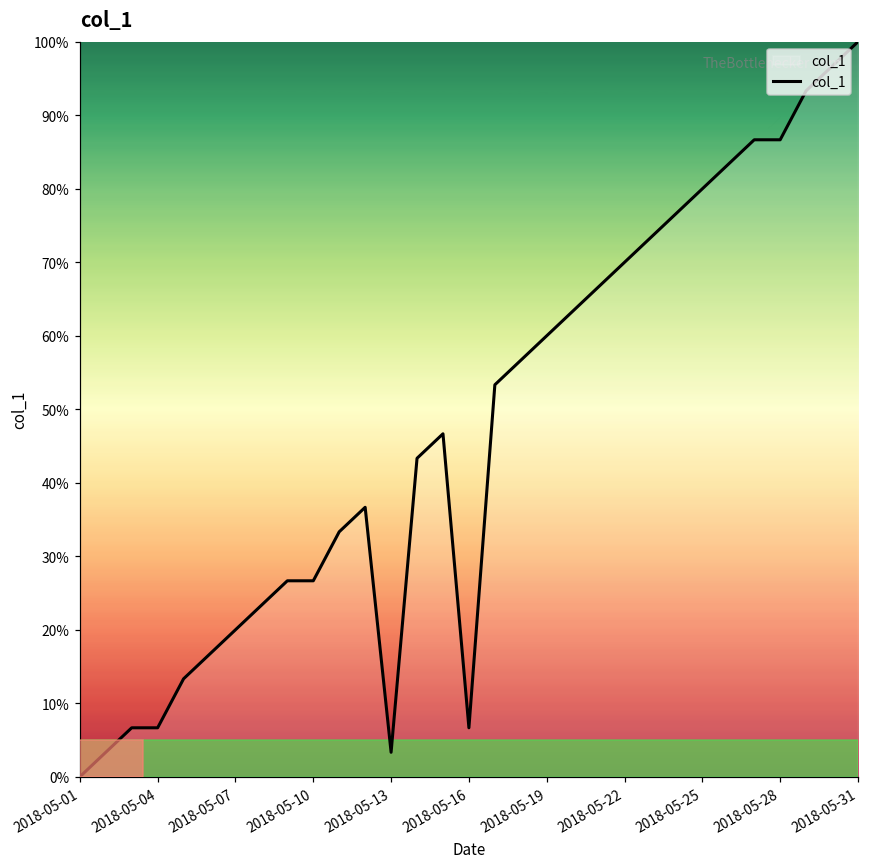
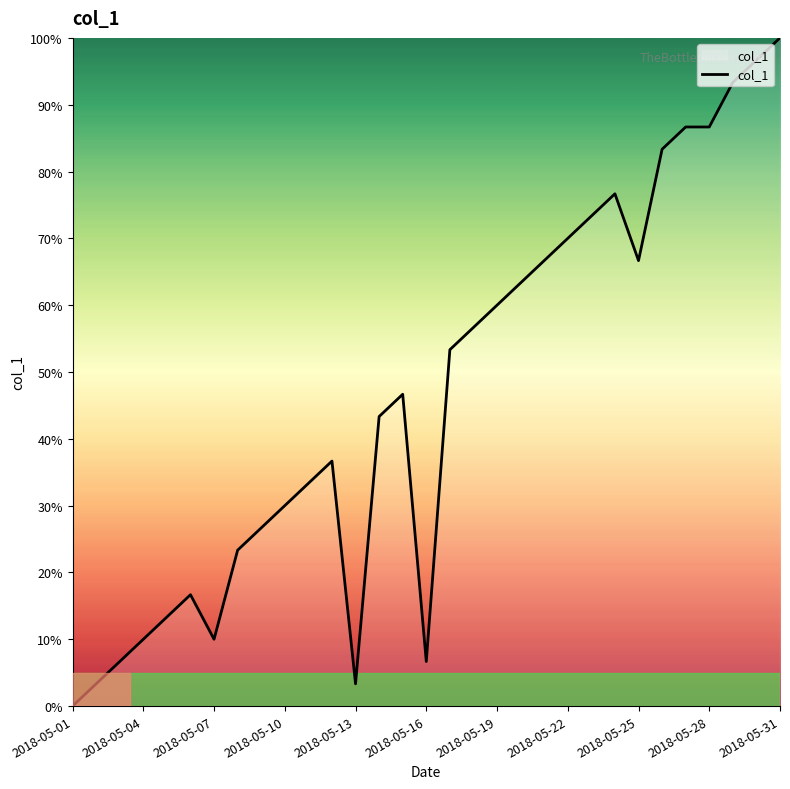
2018-05-04: 7% -> 10%
2018-05-07: 20% -> 10%
2018-05-10: 27% -> 30%
2018-05-25: 80% -> 67%
